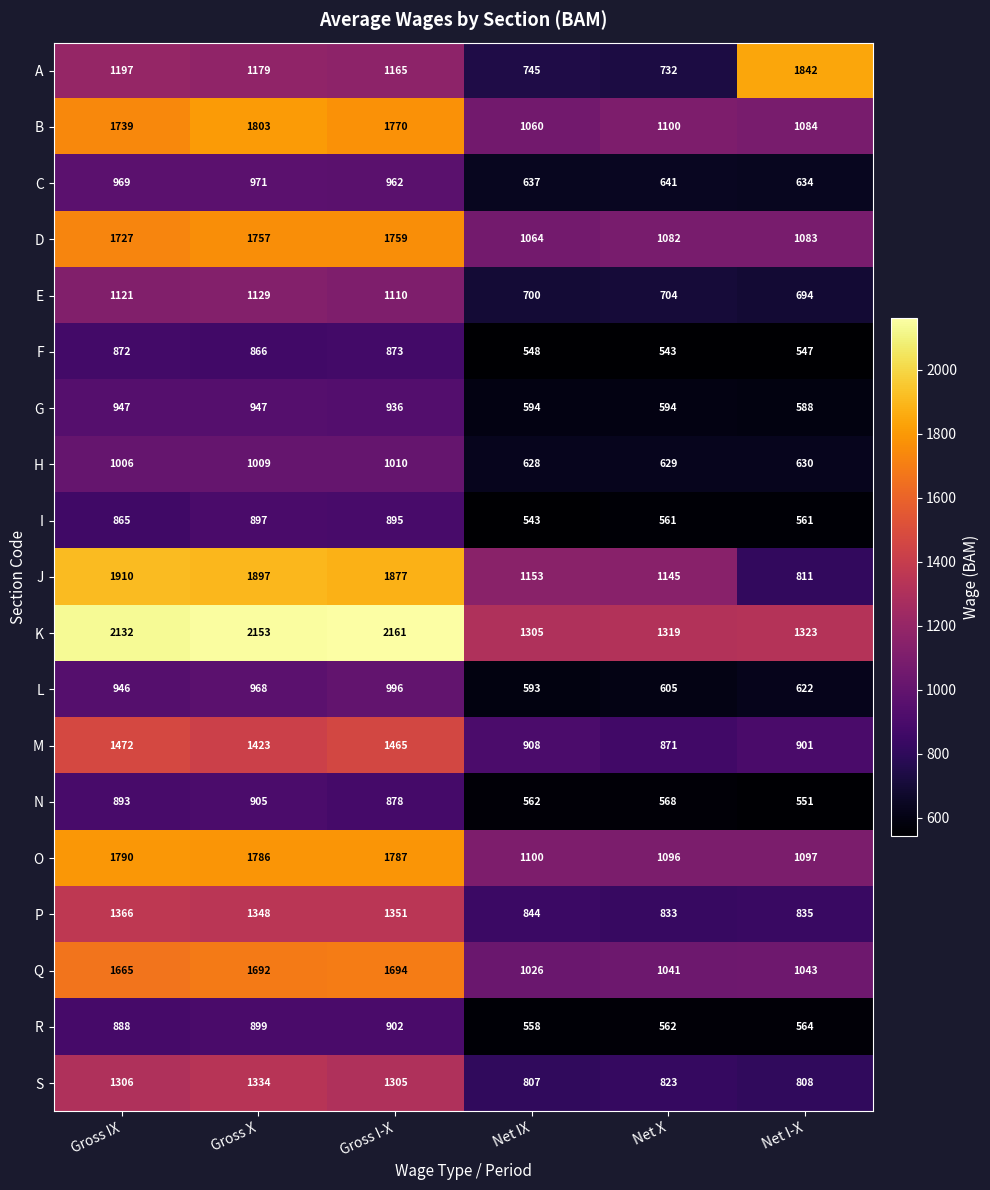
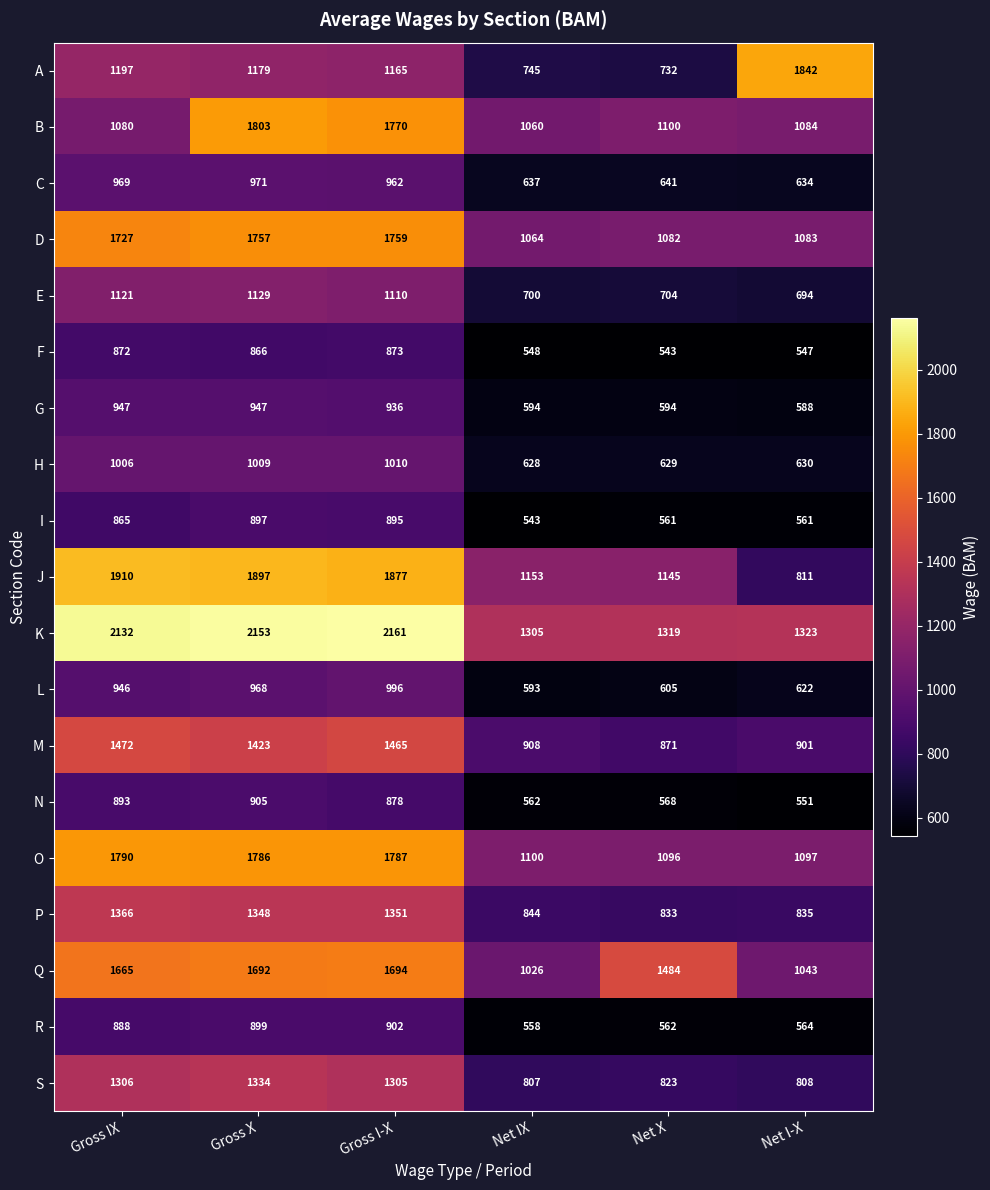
B, Gross IX: 1739 -> 1080
Q, Net X: 1041 -> 1484
